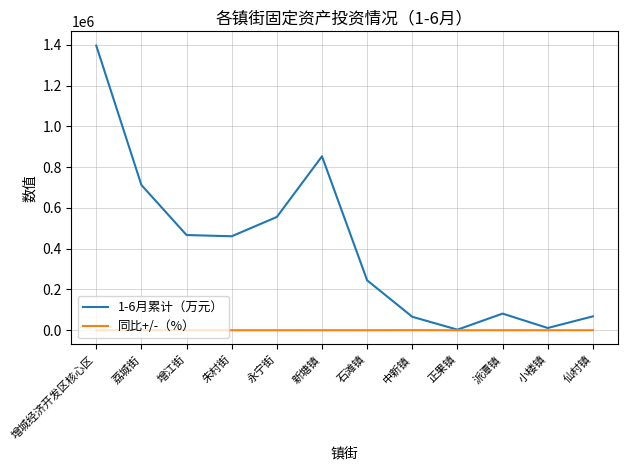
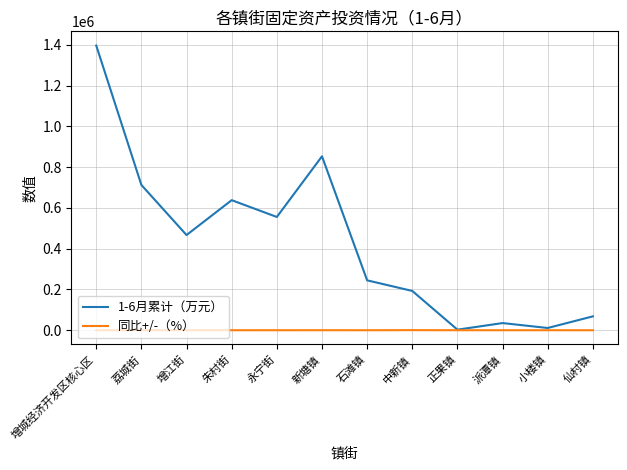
1-6月累计（万元）, 朱村街: 460000 -> 640000
1-6月累计（万元）, 中新镇: 70000 -> 190000
1-6月累计（万元）, 派潭镇: 80000 -> 40000
